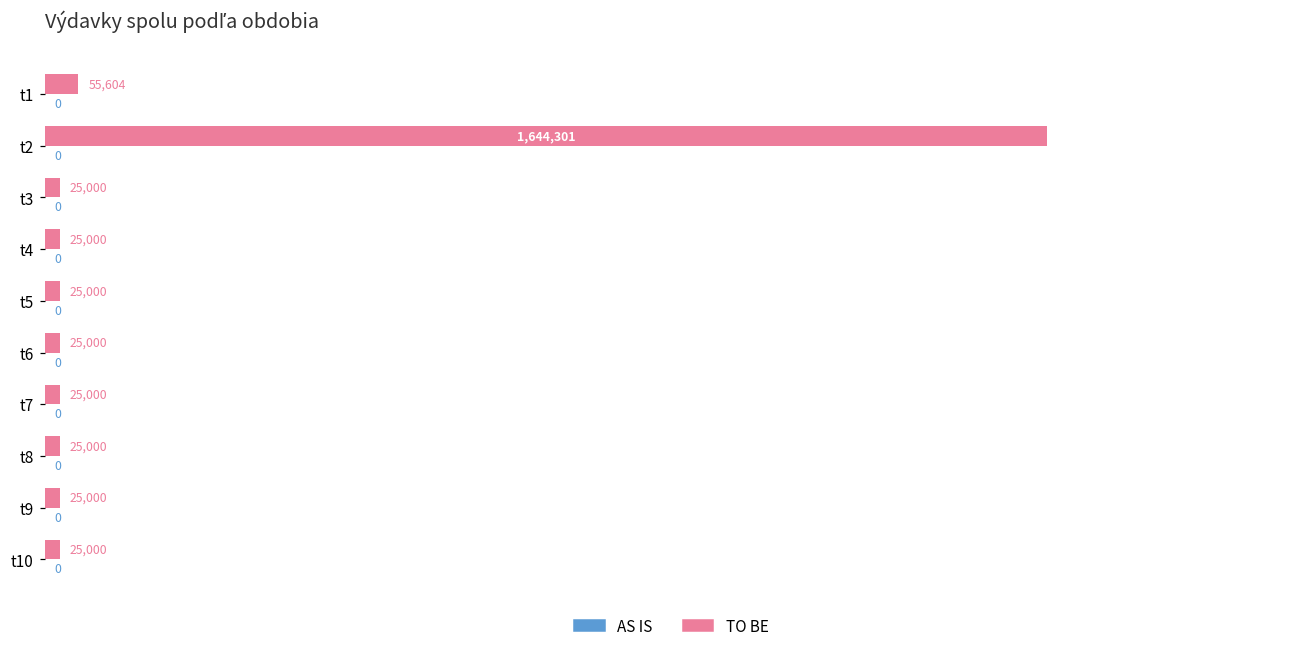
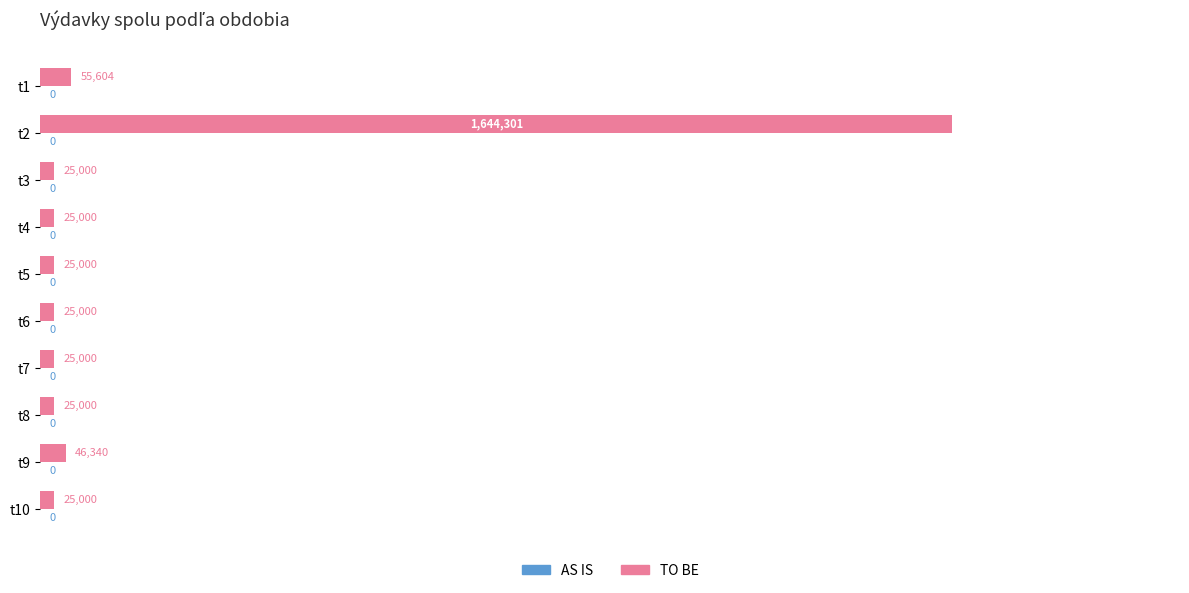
TO BE, t9: 25,000 -> 46,340
